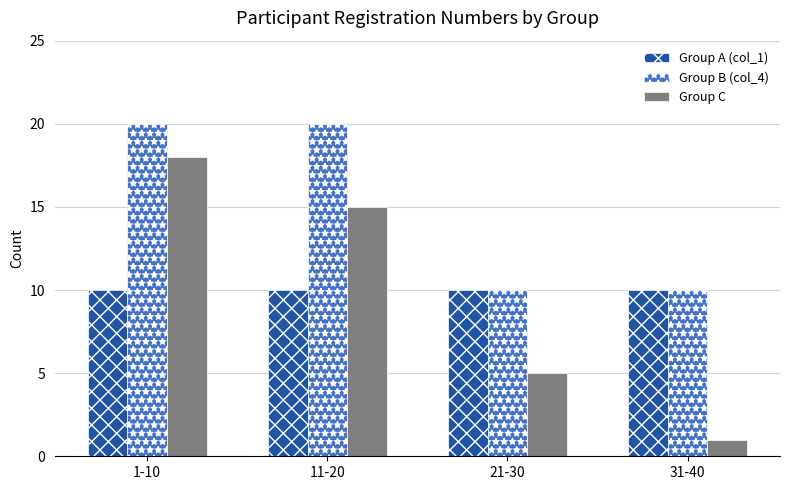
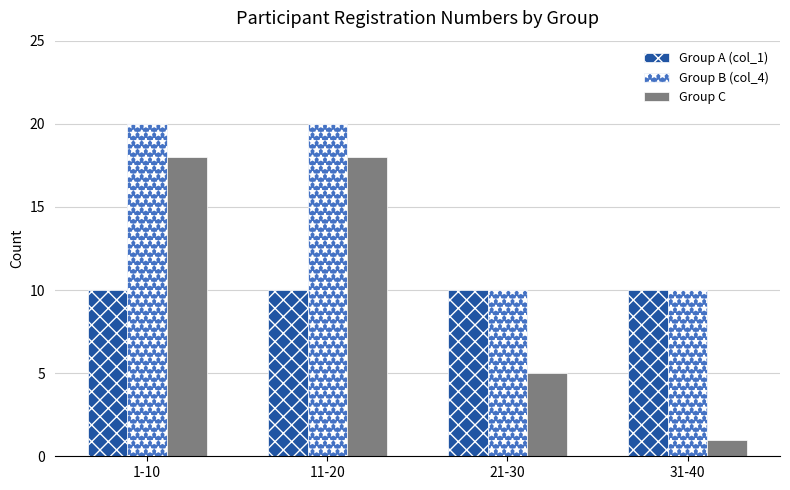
Group C, 11-20: 15 -> 18
